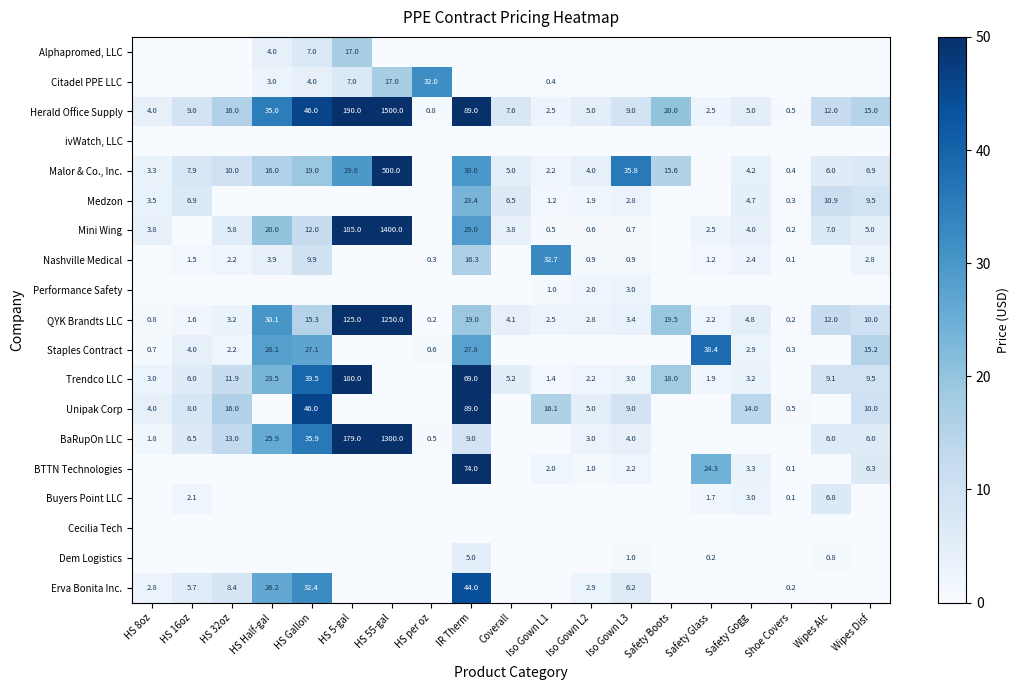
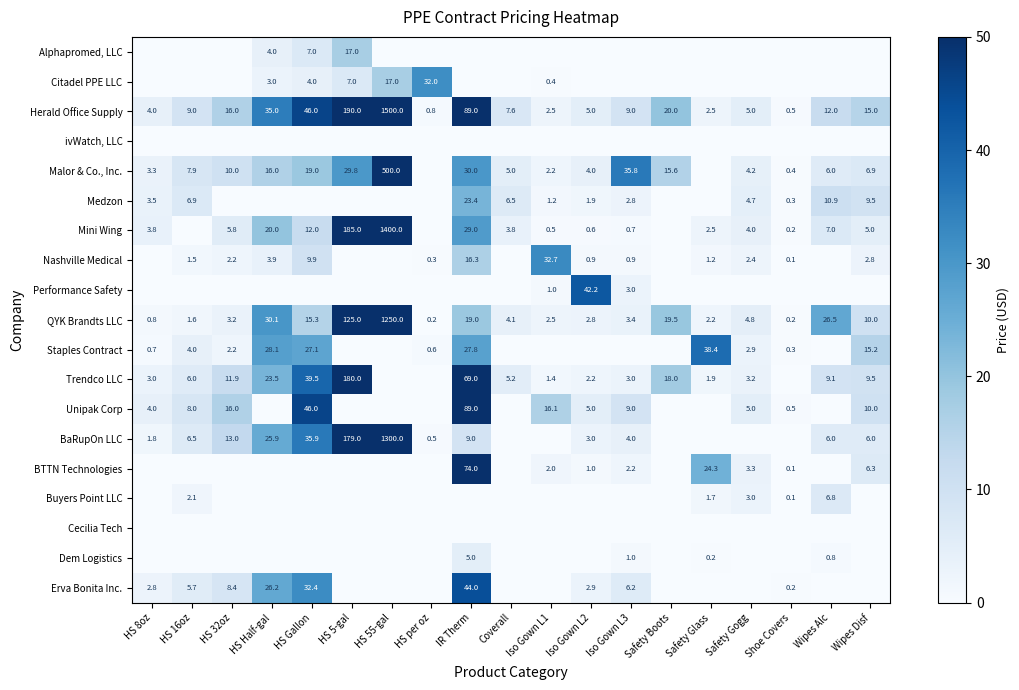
Performance Safety, Iso Gown L2: 2.0 -> 42.2
QYK Brandts LLC, Wipes Alc: 12.0 -> 26.5
Unipak Corp, Safety Gogg: 14.0 -> 5.0
